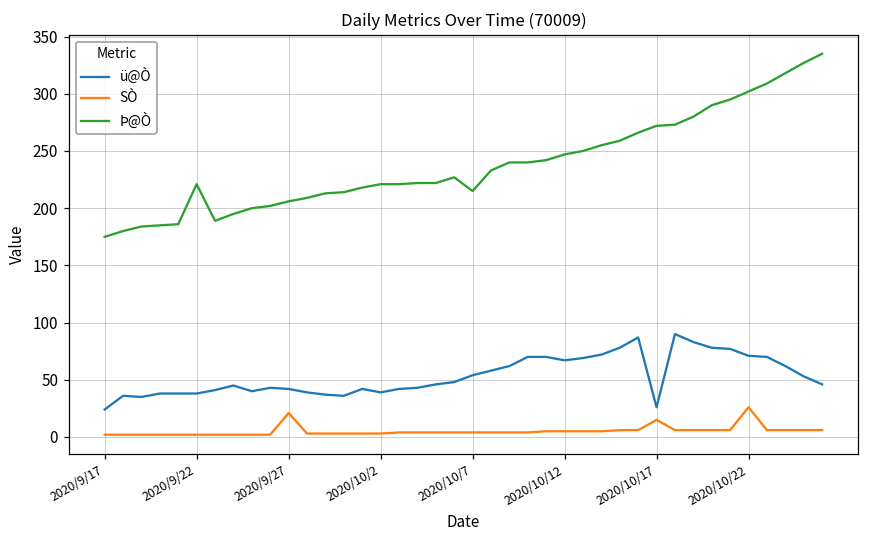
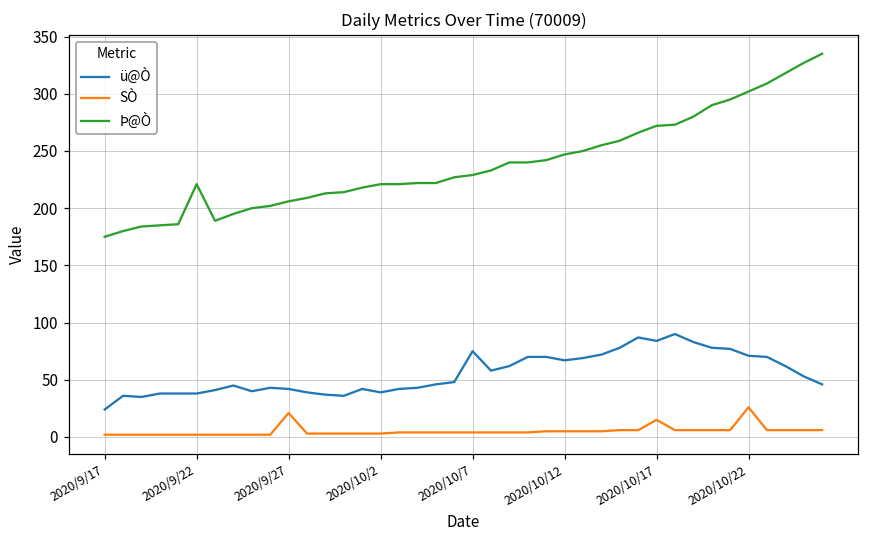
ü@Ò, 2020/10/7: 54 -> 75
Þ@Ò, 2020/10/7: 215 -> 229
ü@Ò, 2020/10/17: 26 -> 84
